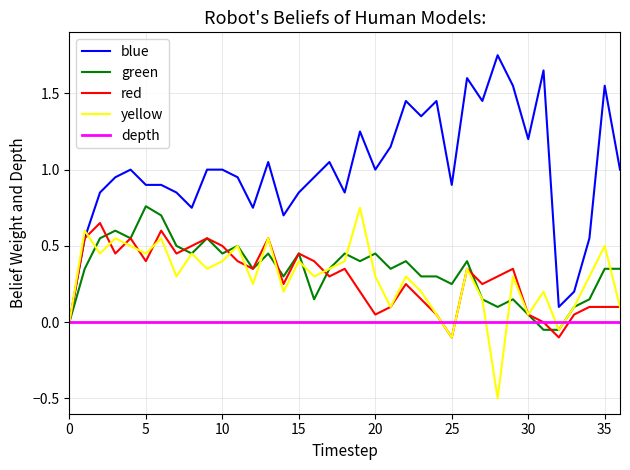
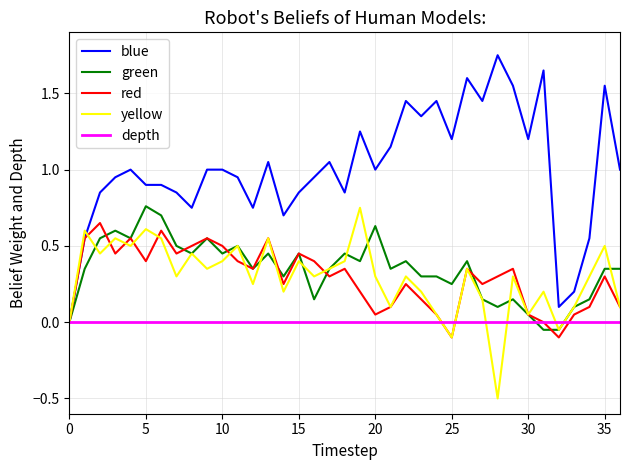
yellow, 5: 0.45 -> 0.61
green, 20: 0.45 -> 0.63
blue, 25: 0.9 -> 1.2
red, 35: 0.1 -> 0.3
